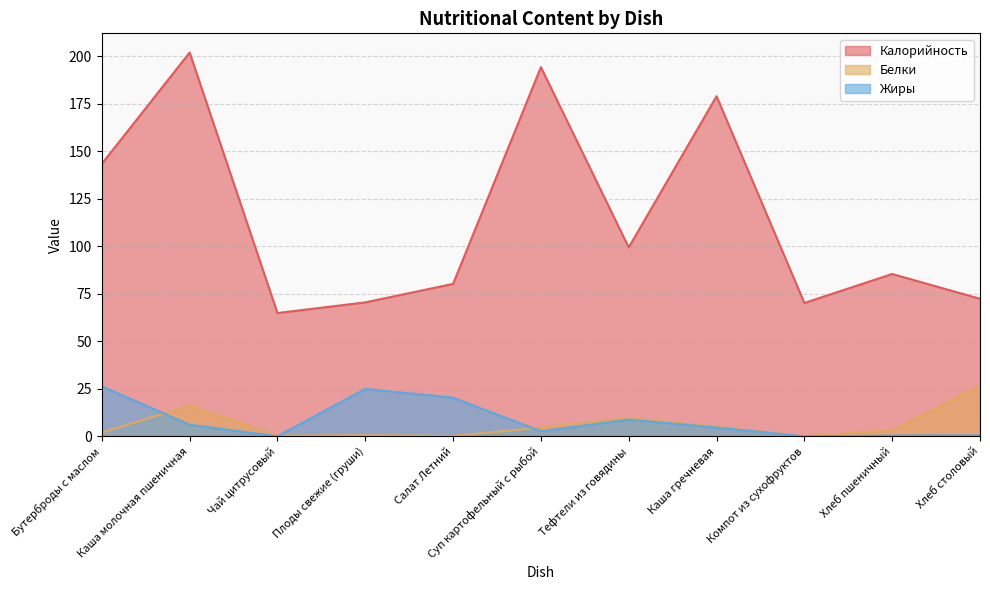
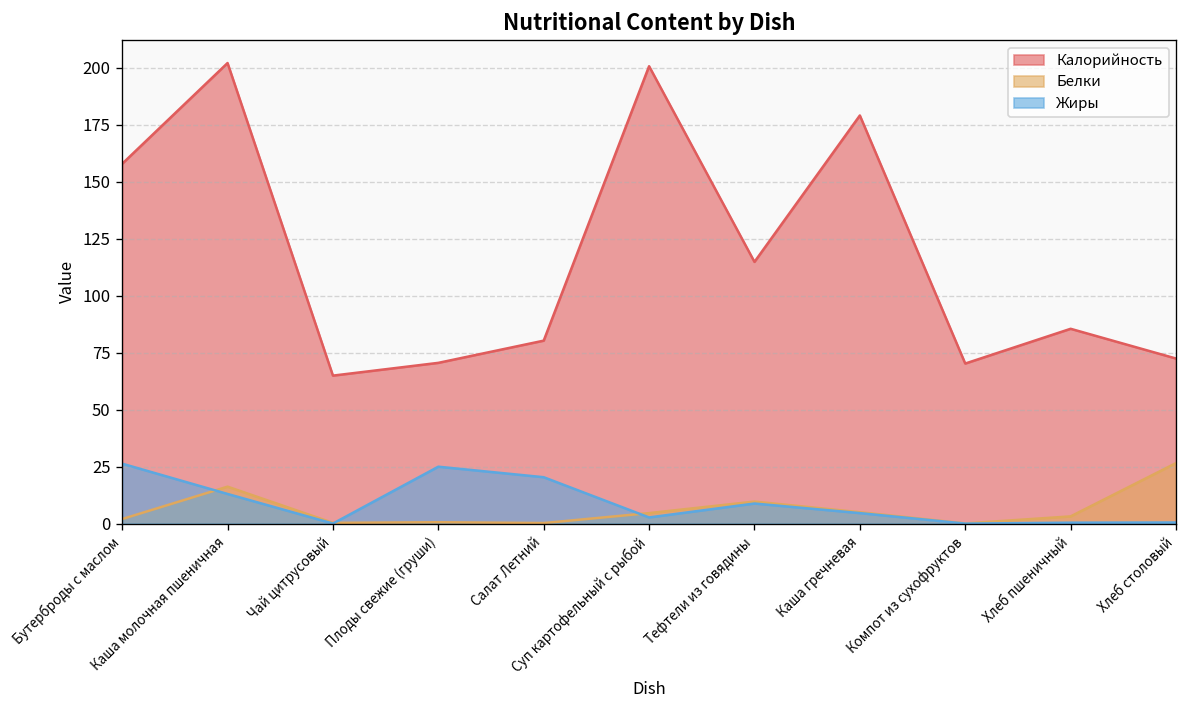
Калорийность, Бутерброды с маслом: 143 -> 158
Жиры, Каша молочная пшеничная: 6 -> 13
Калорийность, Суп картофельный с рыбой: 194 -> 201
Калорийность, Тефтели из говядины: 99 -> 115
